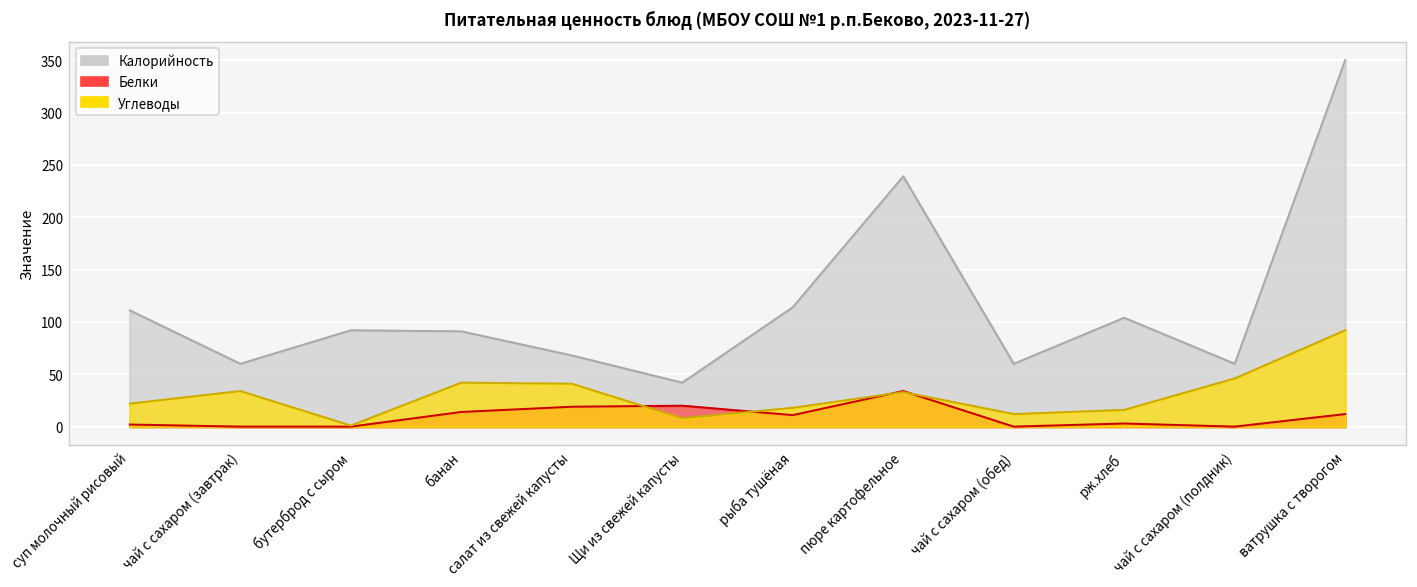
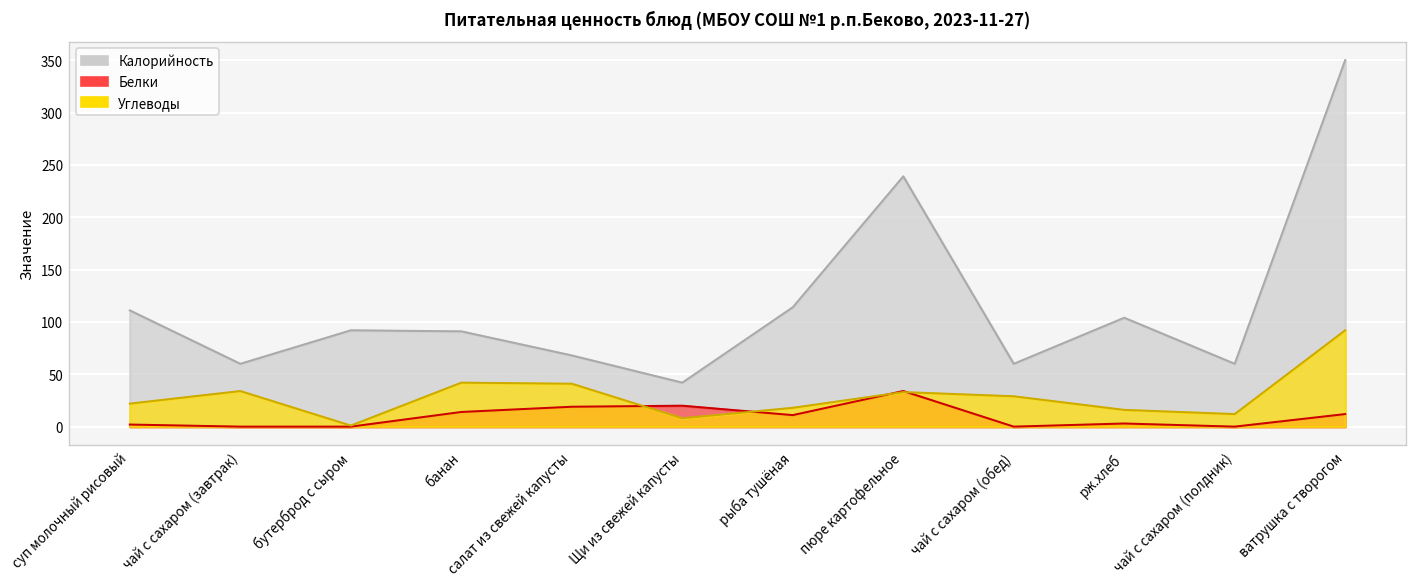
Углеводы, чай с сахаром (обед): 10 -> 30
Углеводы, чай с сахаром (полдник): 50 -> 10
